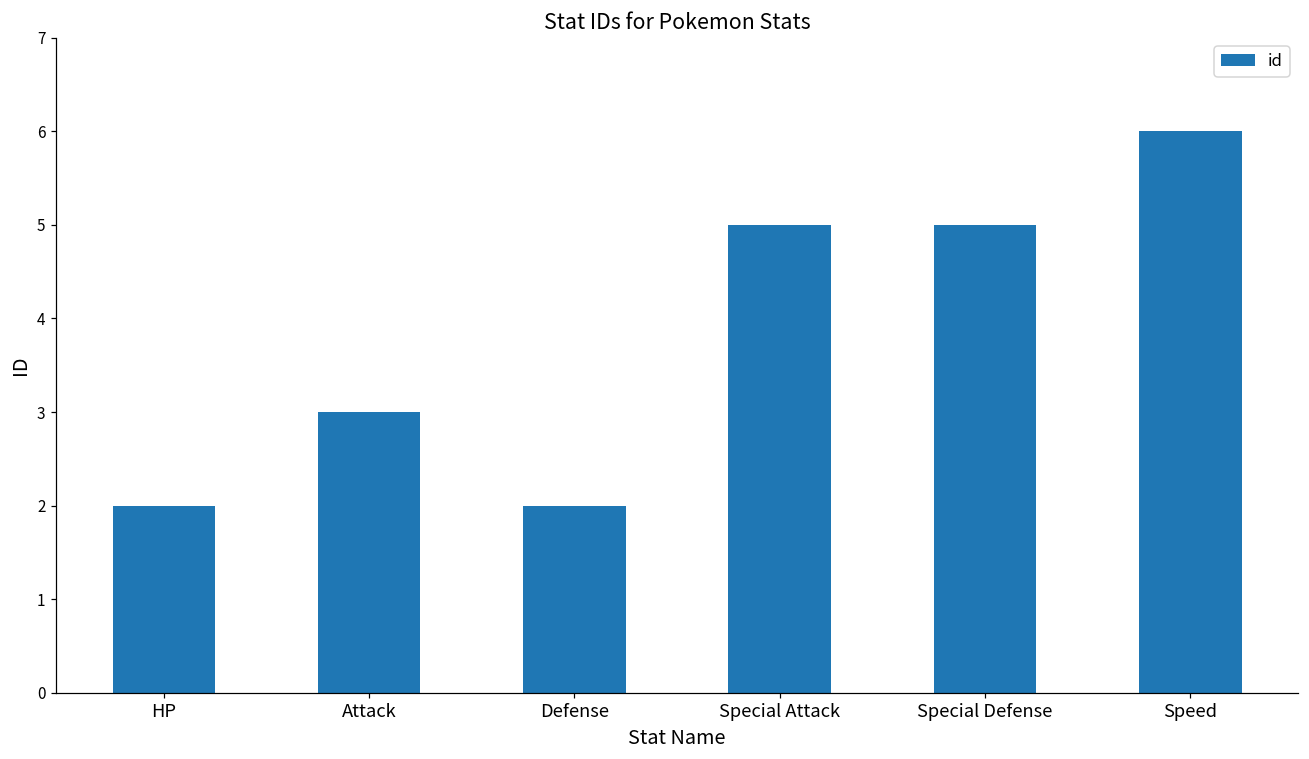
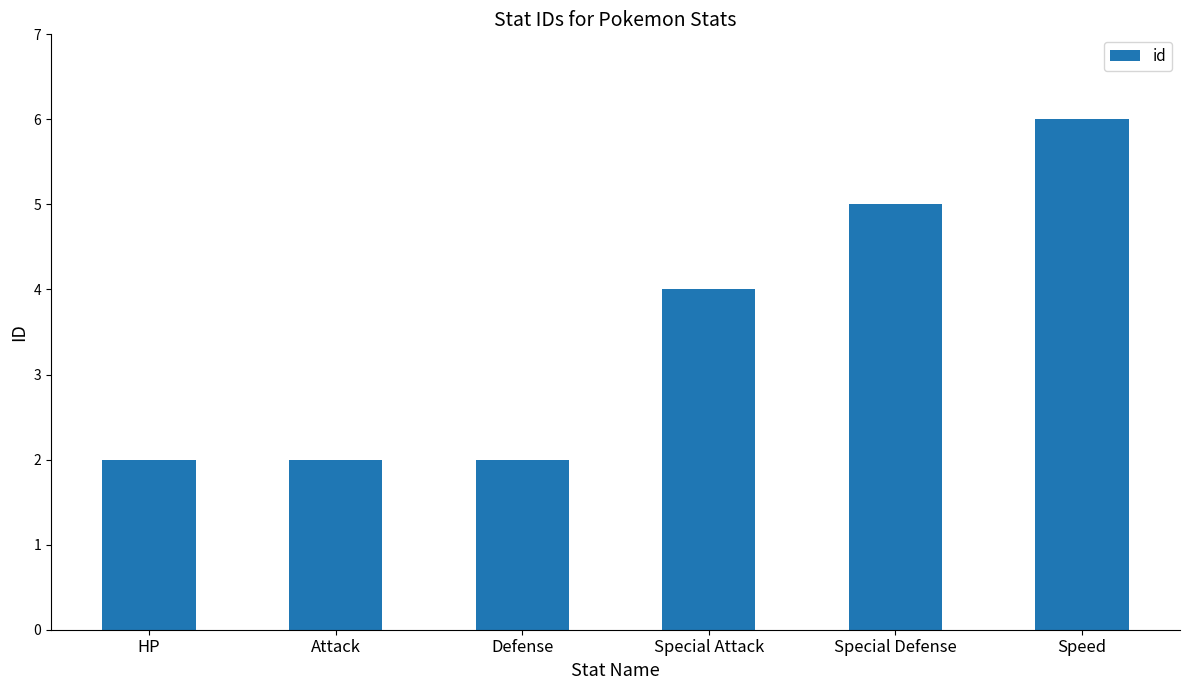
Attack: 3 -> 2
Special Attack: 5 -> 4
